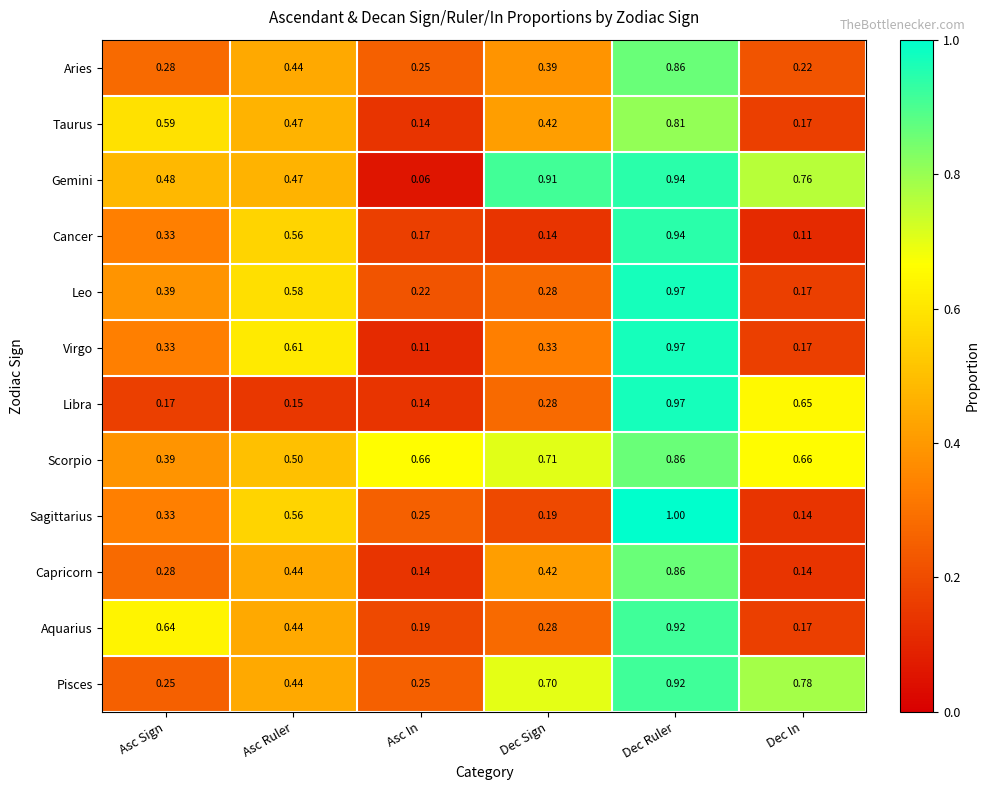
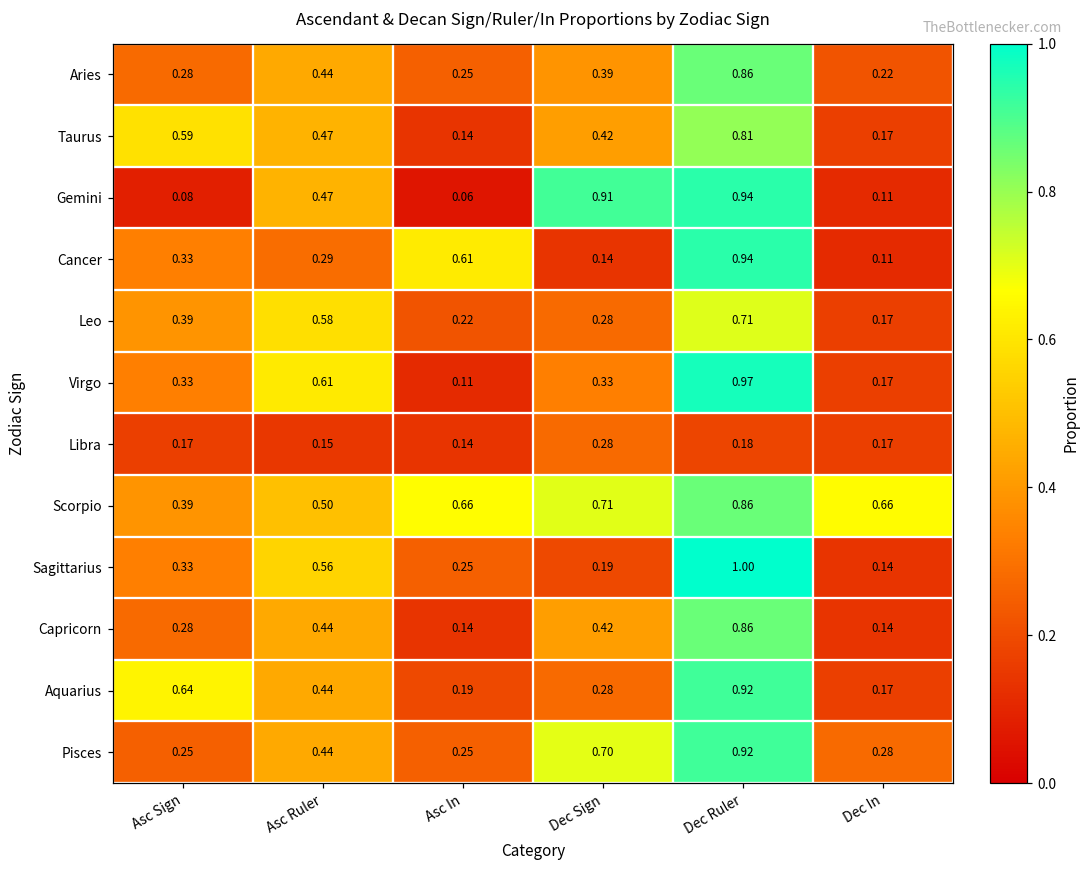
Gemini, Asc Sign: 0.48 -> 0.08
Gemini, Dec In: 0.76 -> 0.11
Cancer, Asc Ruler: 0.56 -> 0.29
Cancer, Asc In: 0.17 -> 0.61
Leo, Dec Ruler: 0.97 -> 0.71
Libra, Dec Ruler: 0.97 -> 0.18
Libra, Dec In: 0.65 -> 0.17
Pisces, Dec In: 0.78 -> 0.28
